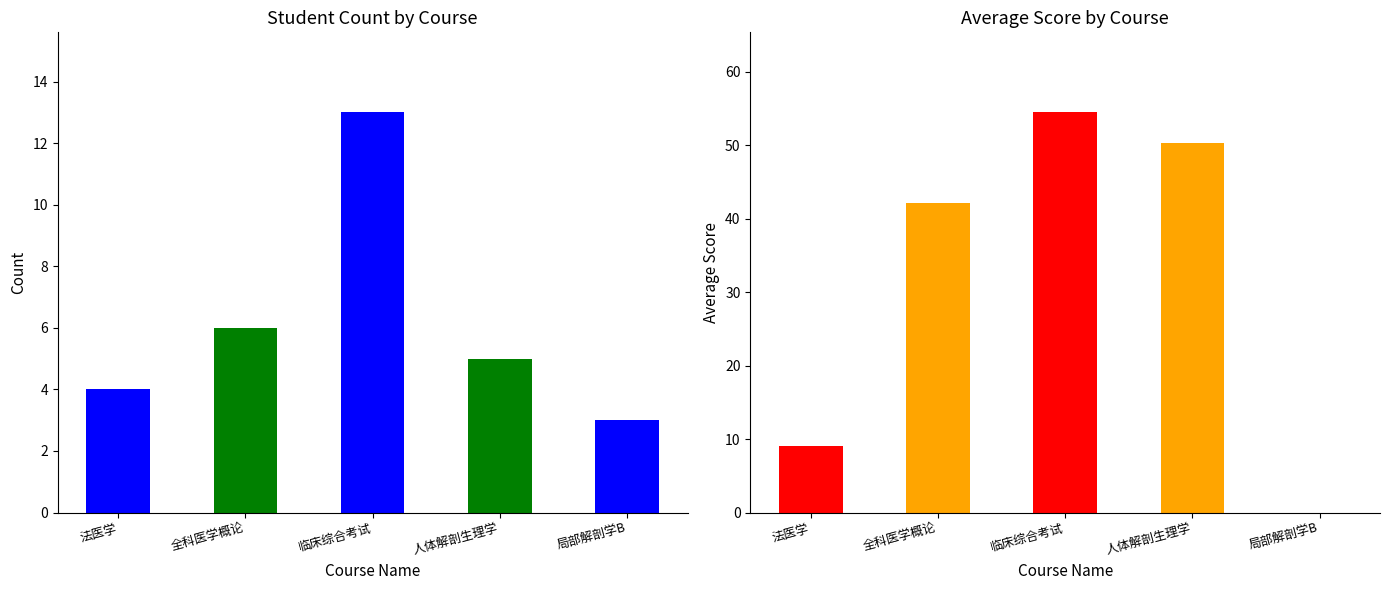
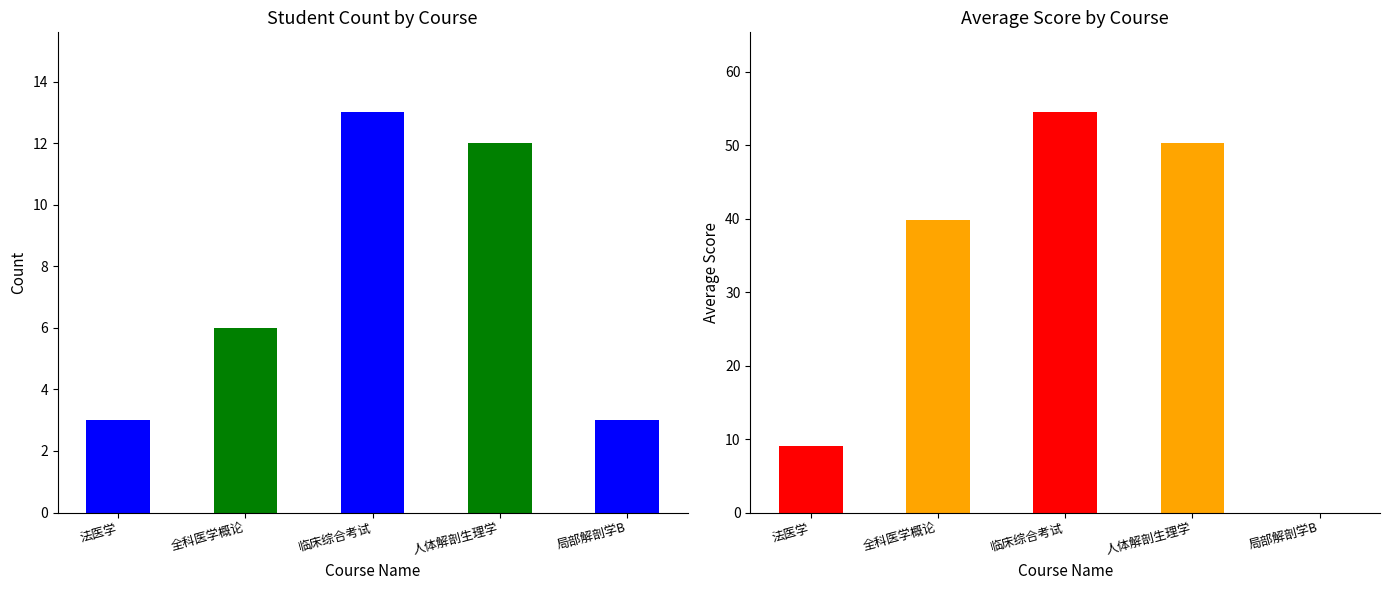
Student Count by Course, 法医学: 4 -> 3
Student Count by Course, 人体解剖生理学: 5 -> 12
Average Score by Course, 全科医学概论: 42 -> 40
